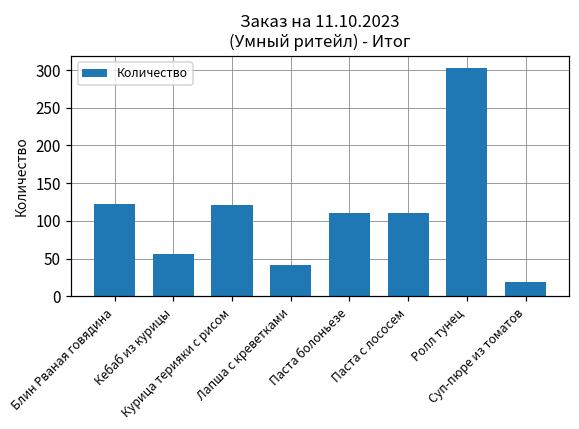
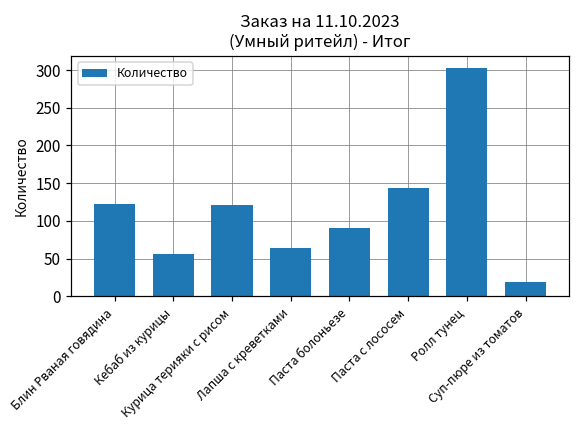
Лапша с креветками: 40 -> 60
Паста болоньезе: 110 -> 90
Паста с лососем: 110 -> 140
